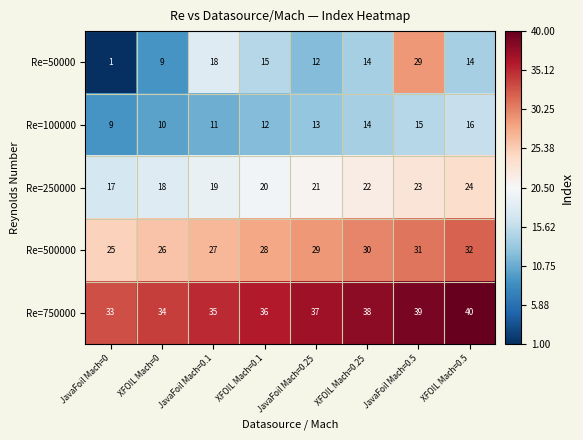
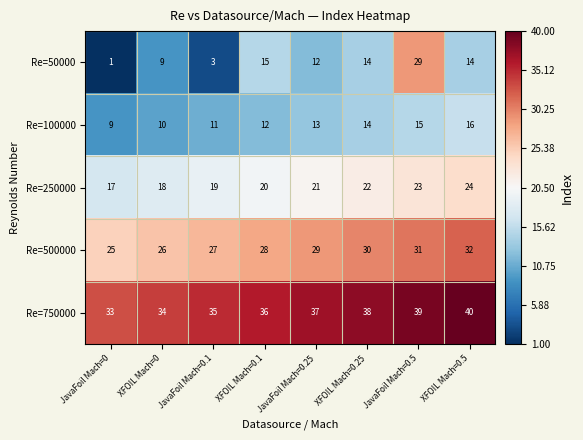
Re=50000, JavaFoil Mach=0.1: 18 -> 3
